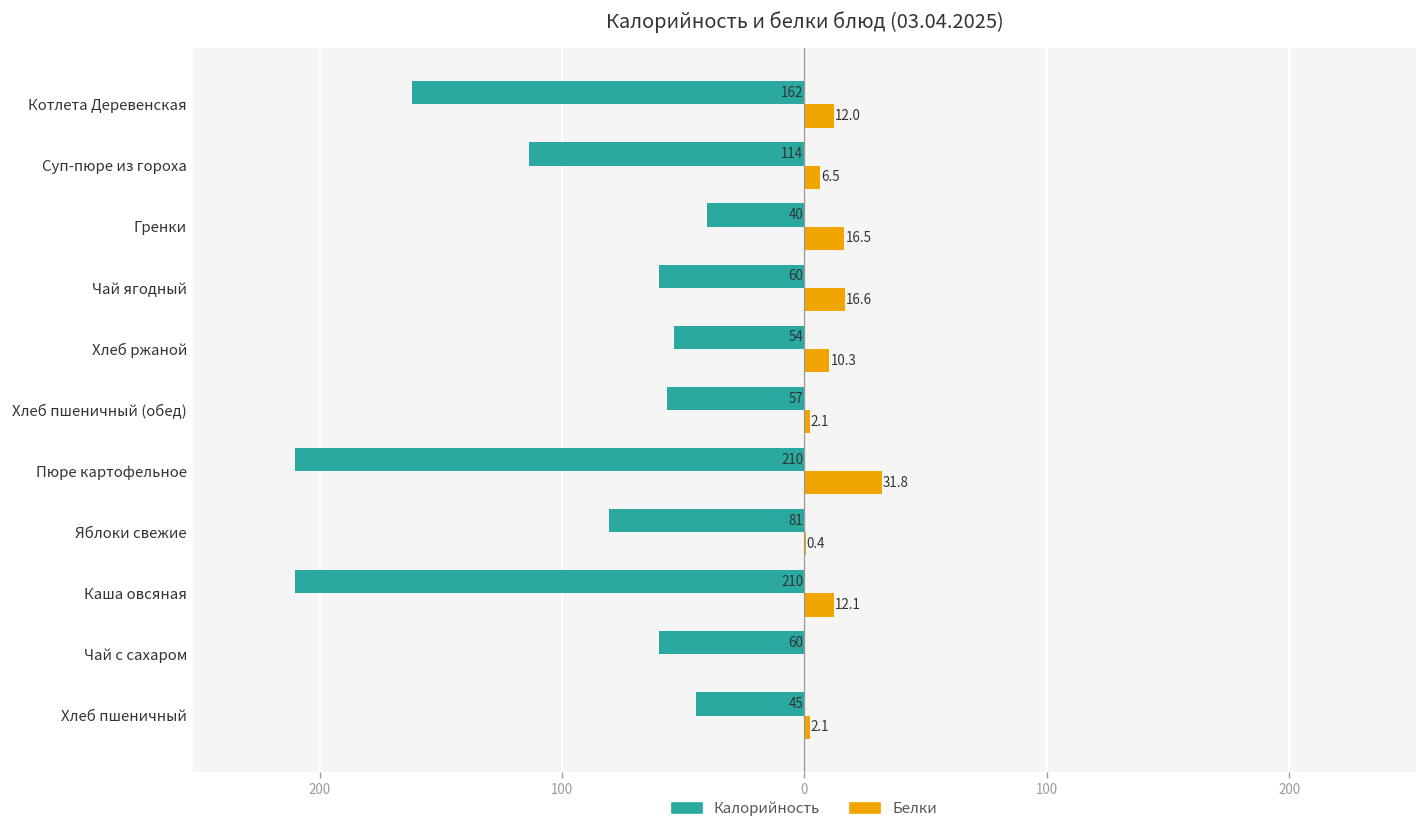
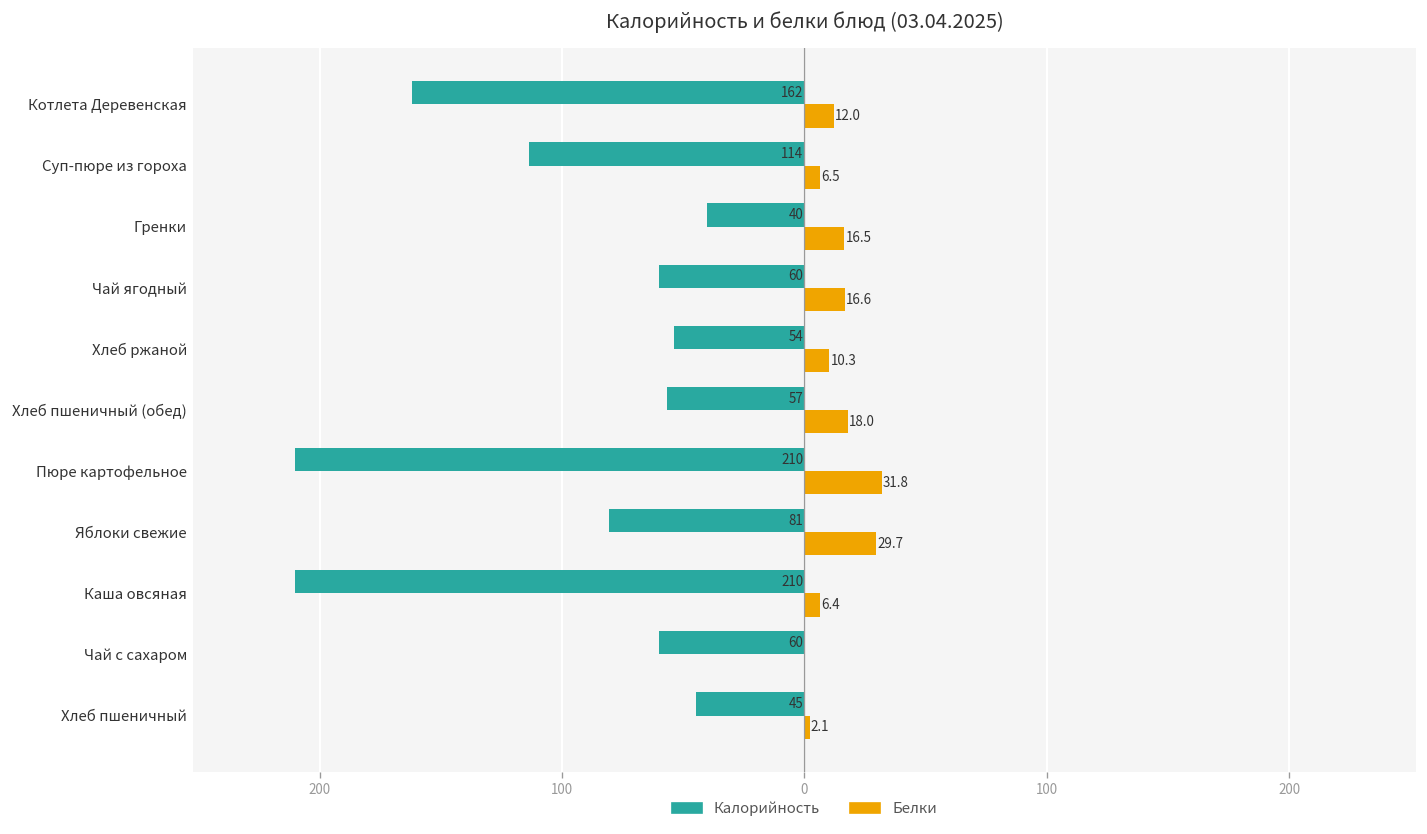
Белки, Хлеб пшеничный (обед): 2.1 -> 18.0
Белки, Яблоки свежие: 0.4 -> 29.7
Белки, Каша овсяная: 12.1 -> 6.4
